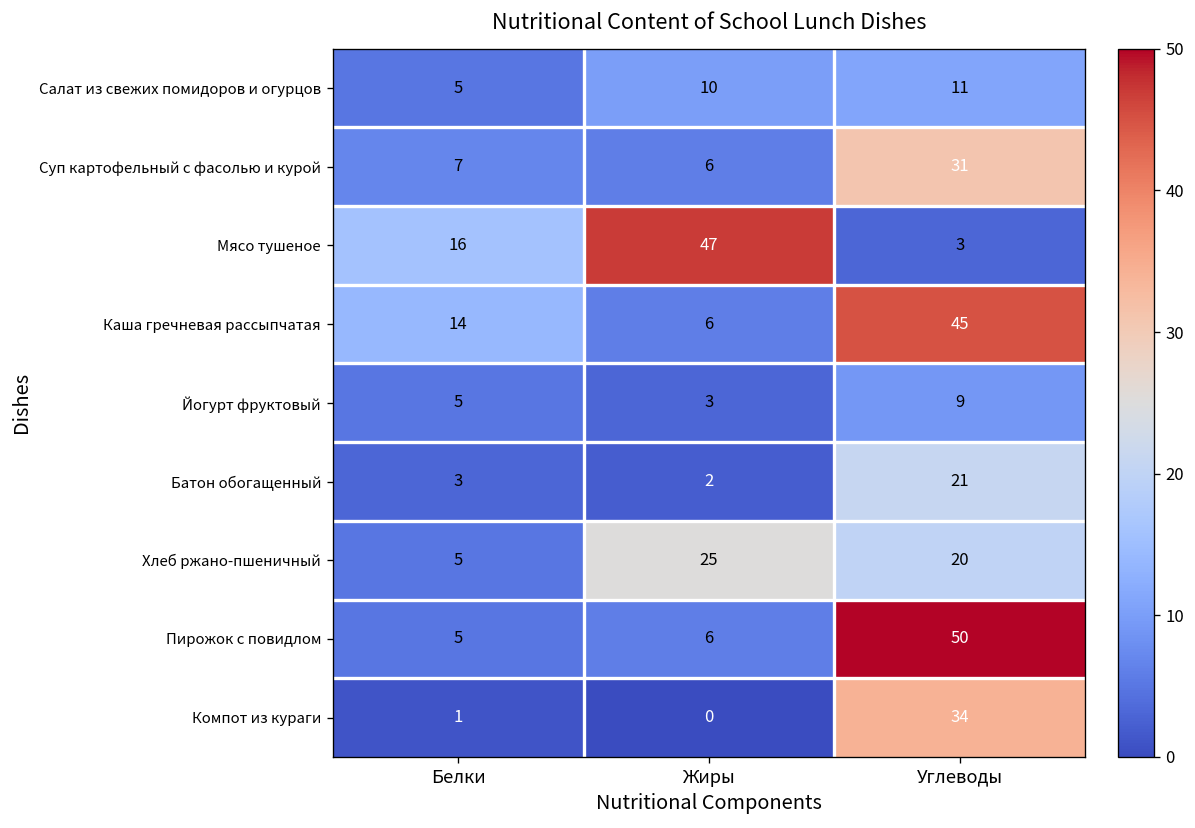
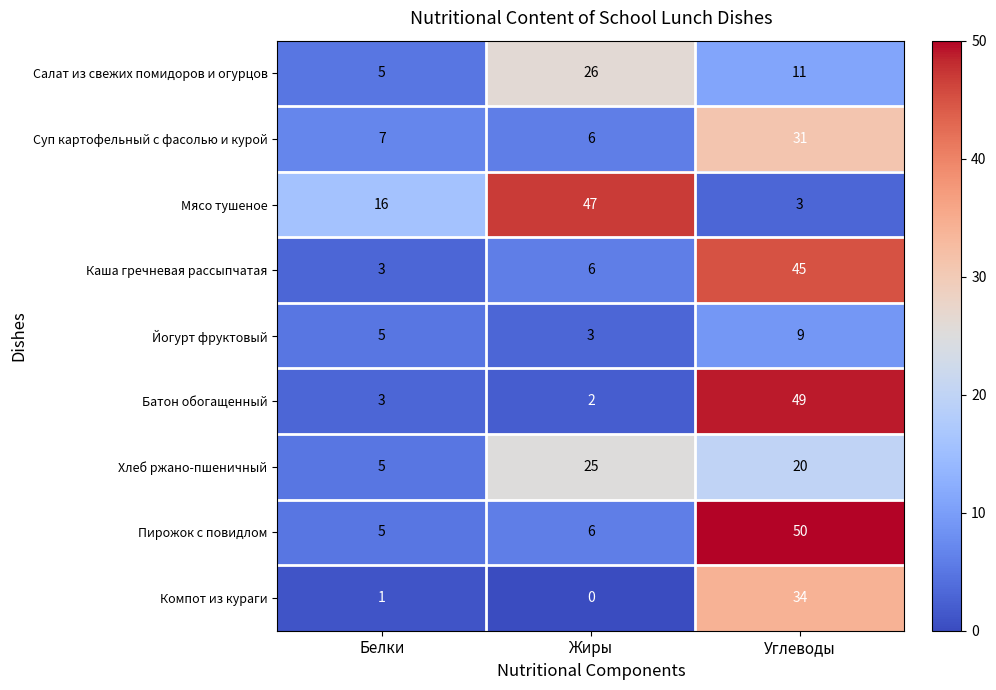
Салат из свежих помидоров и огурцов, Жиры: 10 -> 26
Каша гречневая рассыпчатая, Белки: 14 -> 3
Батон обогащенный, Углеводы: 21 -> 49
